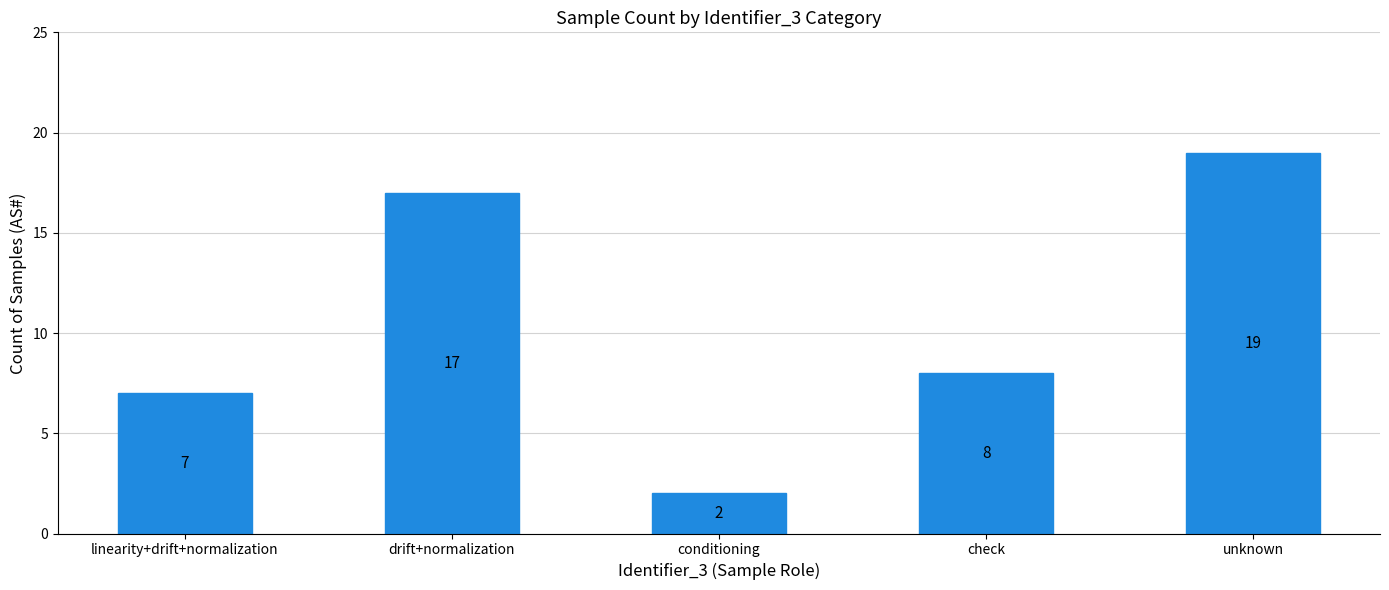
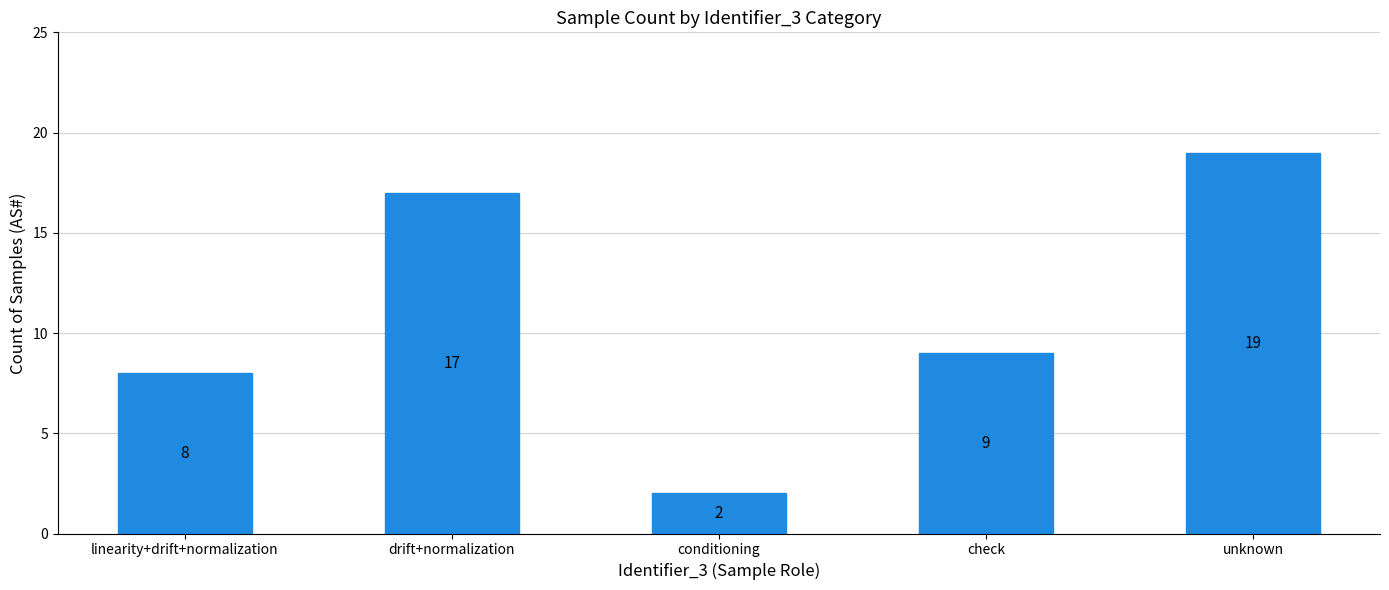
linearity+drift+normalization: 7 -> 8
check: 8 -> 9
